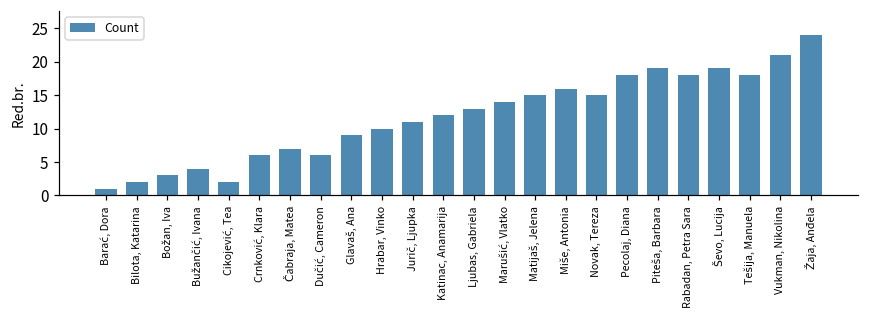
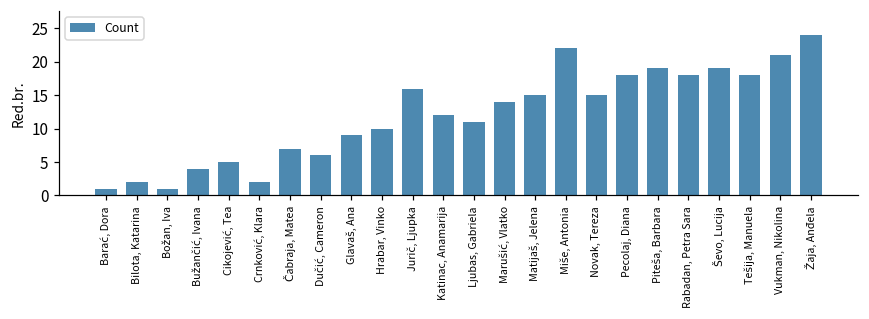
Božan, Iva: 3 -> 1
Cikojević, Tea: 2 -> 5
Crnković, Klara: 6 -> 2
Jurič, Ljupka: 11 -> 16
Ljubas, Gabriela: 13 -> 11
Miše, Antonia: 16 -> 22
